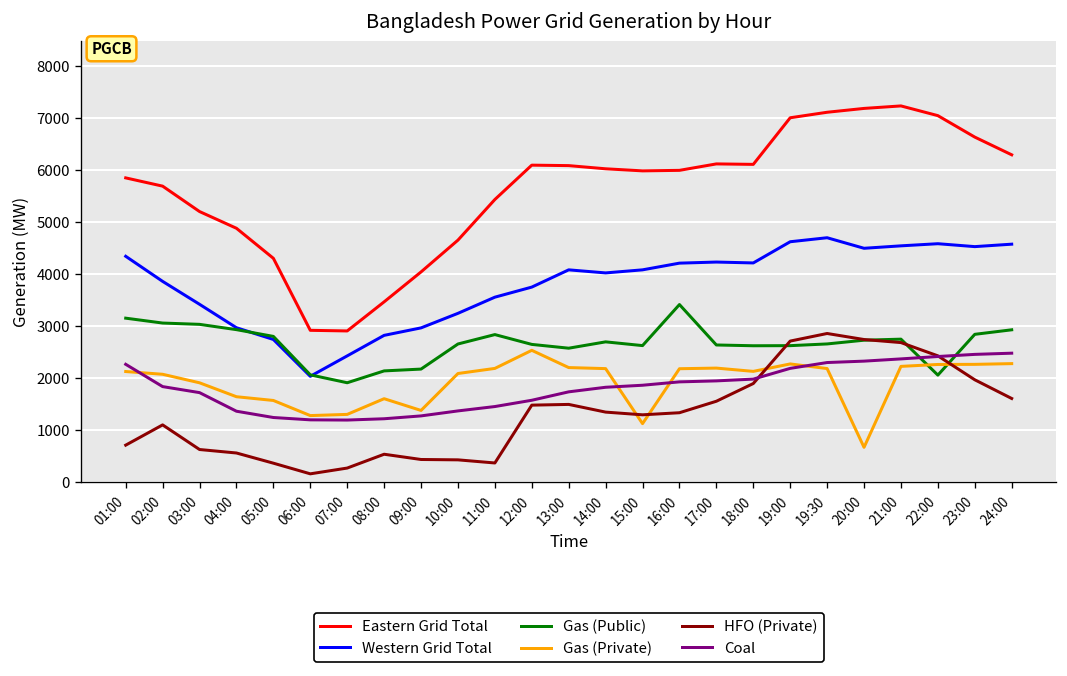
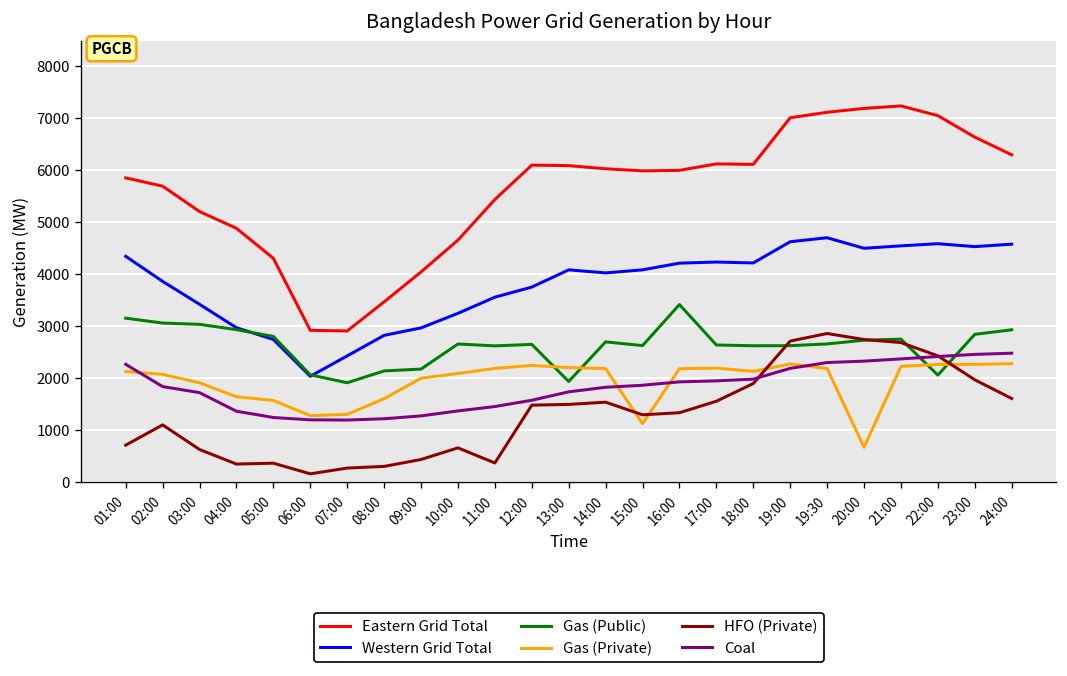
HFO (Private), 04:00: 600 -> 300
HFO (Private), 08:00: 500 -> 300
Gas (Private), 09:00: 1400 -> 2000
HFO (Private), 10:00: 400 -> 700
Gas (Public), 11:00: 2800 -> 2600
Gas (Private), 12:00: 2500 -> 2200
Gas (Public), 13:00: 2600 -> 1900
HFO (Private), 14:00: 1300 -> 1500
